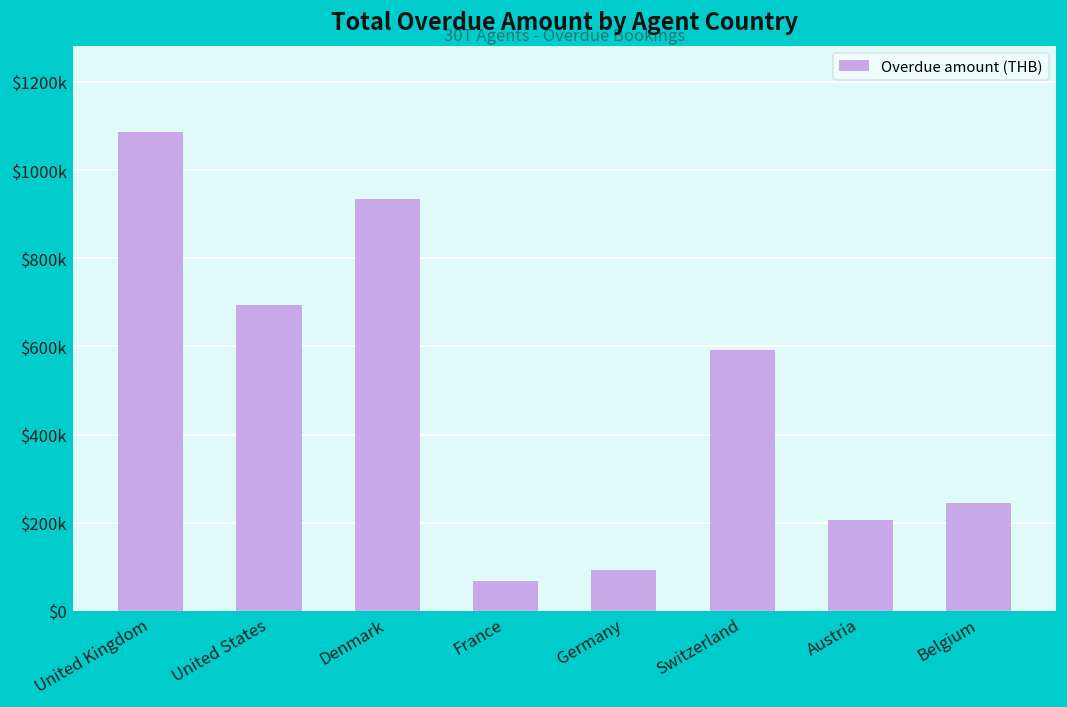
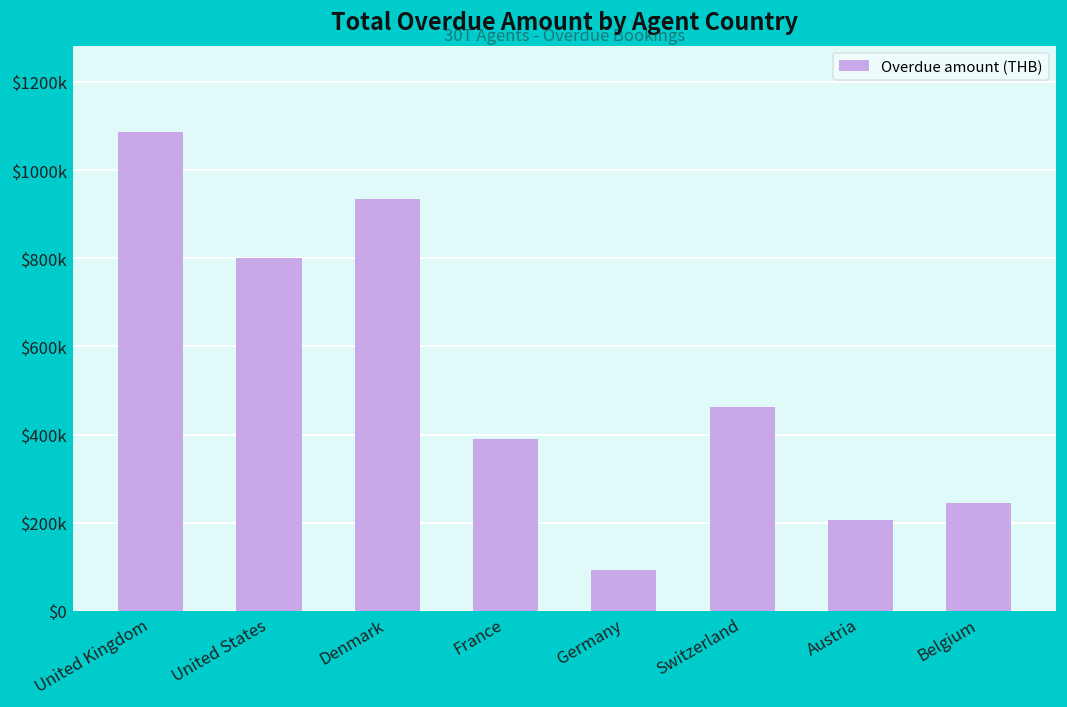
United States: $690000 -> $800000
France: $70000 -> $390000
Switzerland: $590000 -> $460000
